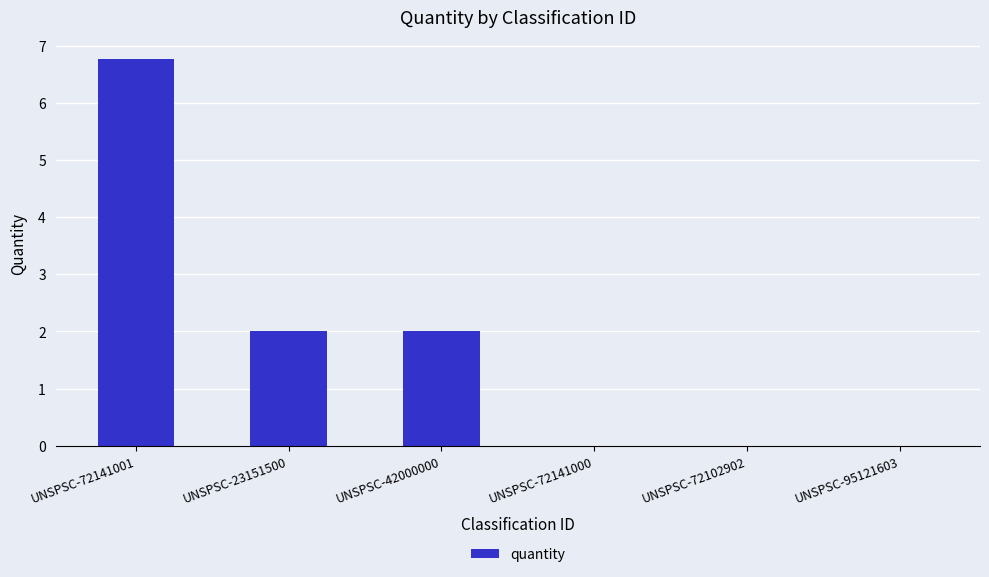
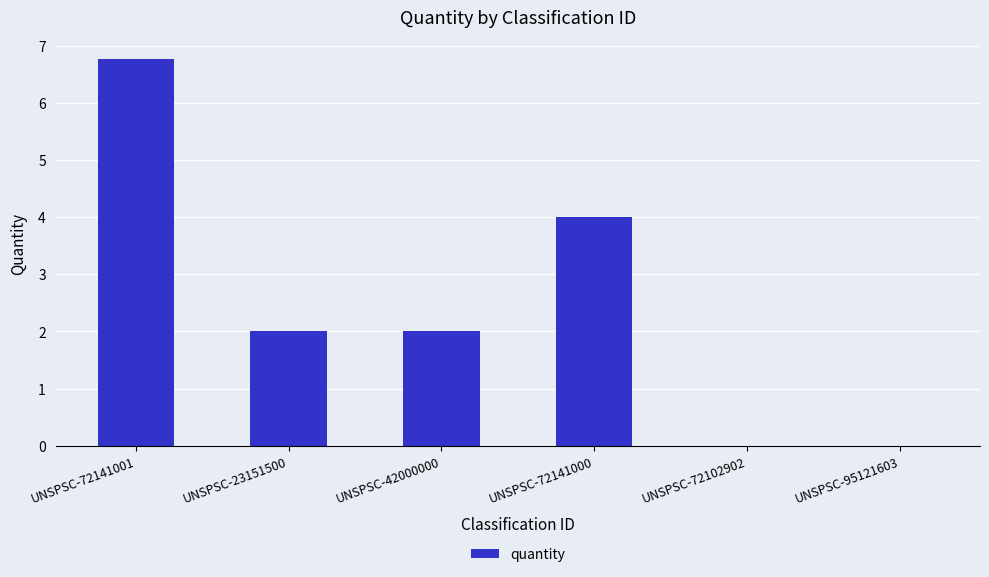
UNSPSC-72141000: 0 -> 4
